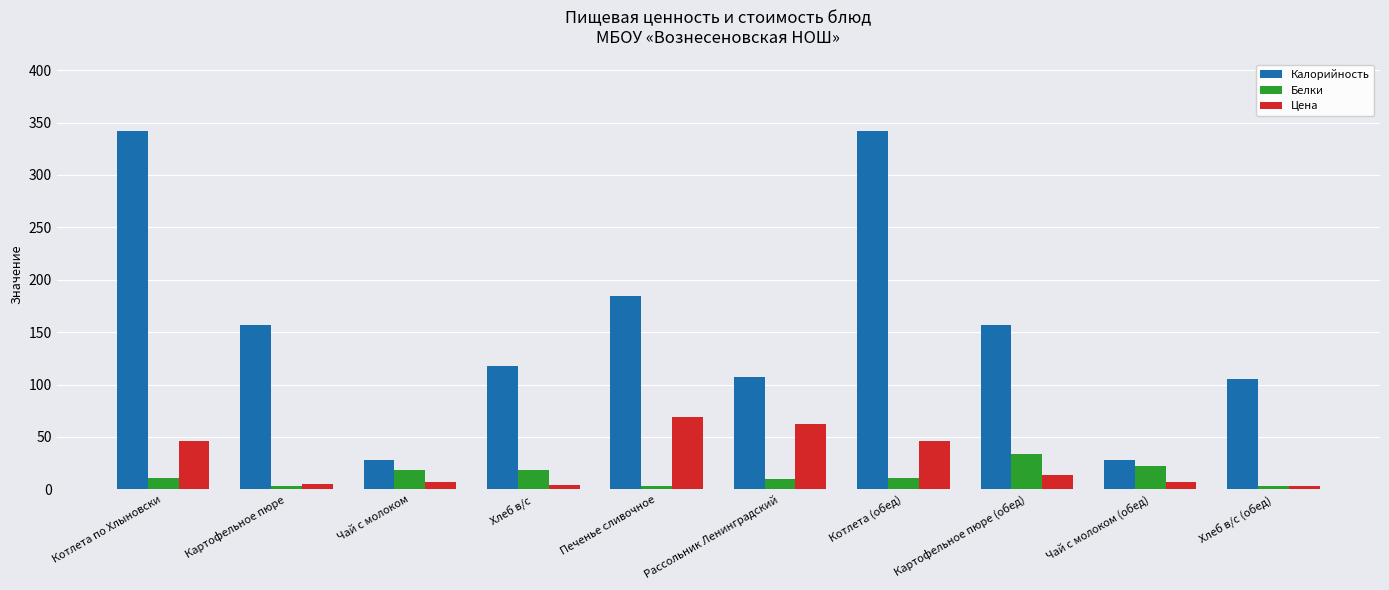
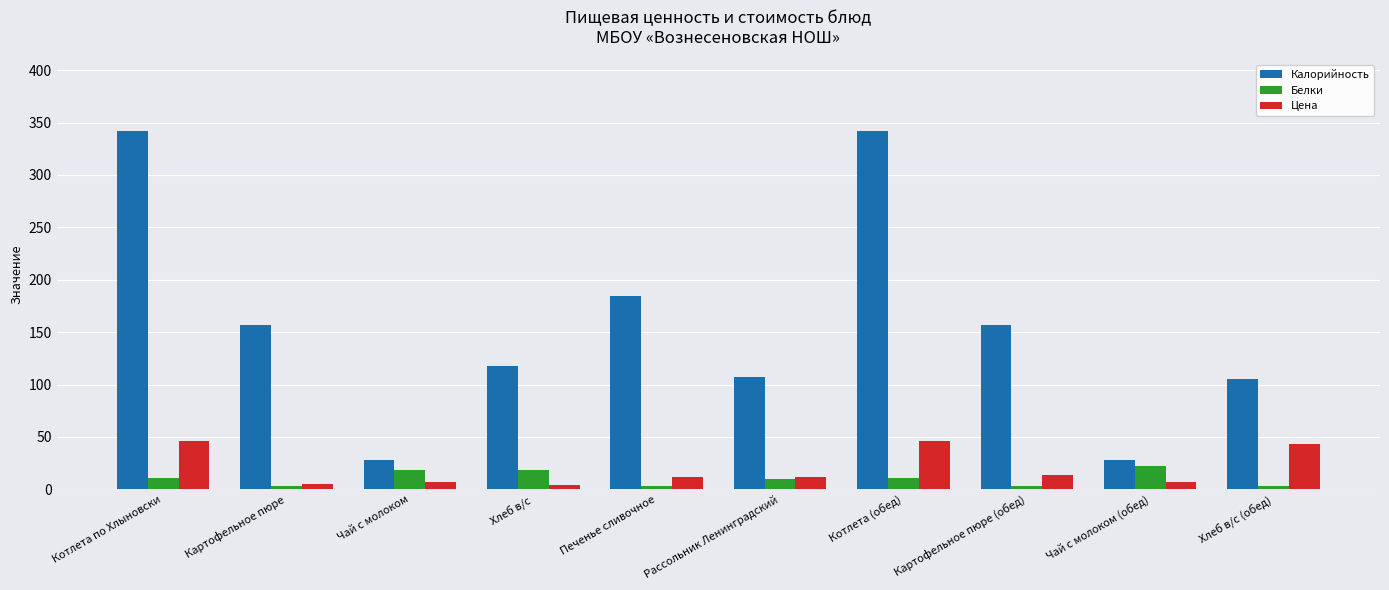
Цена, Печенье сливочное: 69 -> 12
Цена, Рассольник Ленинградский: 63 -> 12
Белки, Картофельное пюре (обед): 34 -> 3
Цена, Хлеб в/с (обед): 4 -> 43
